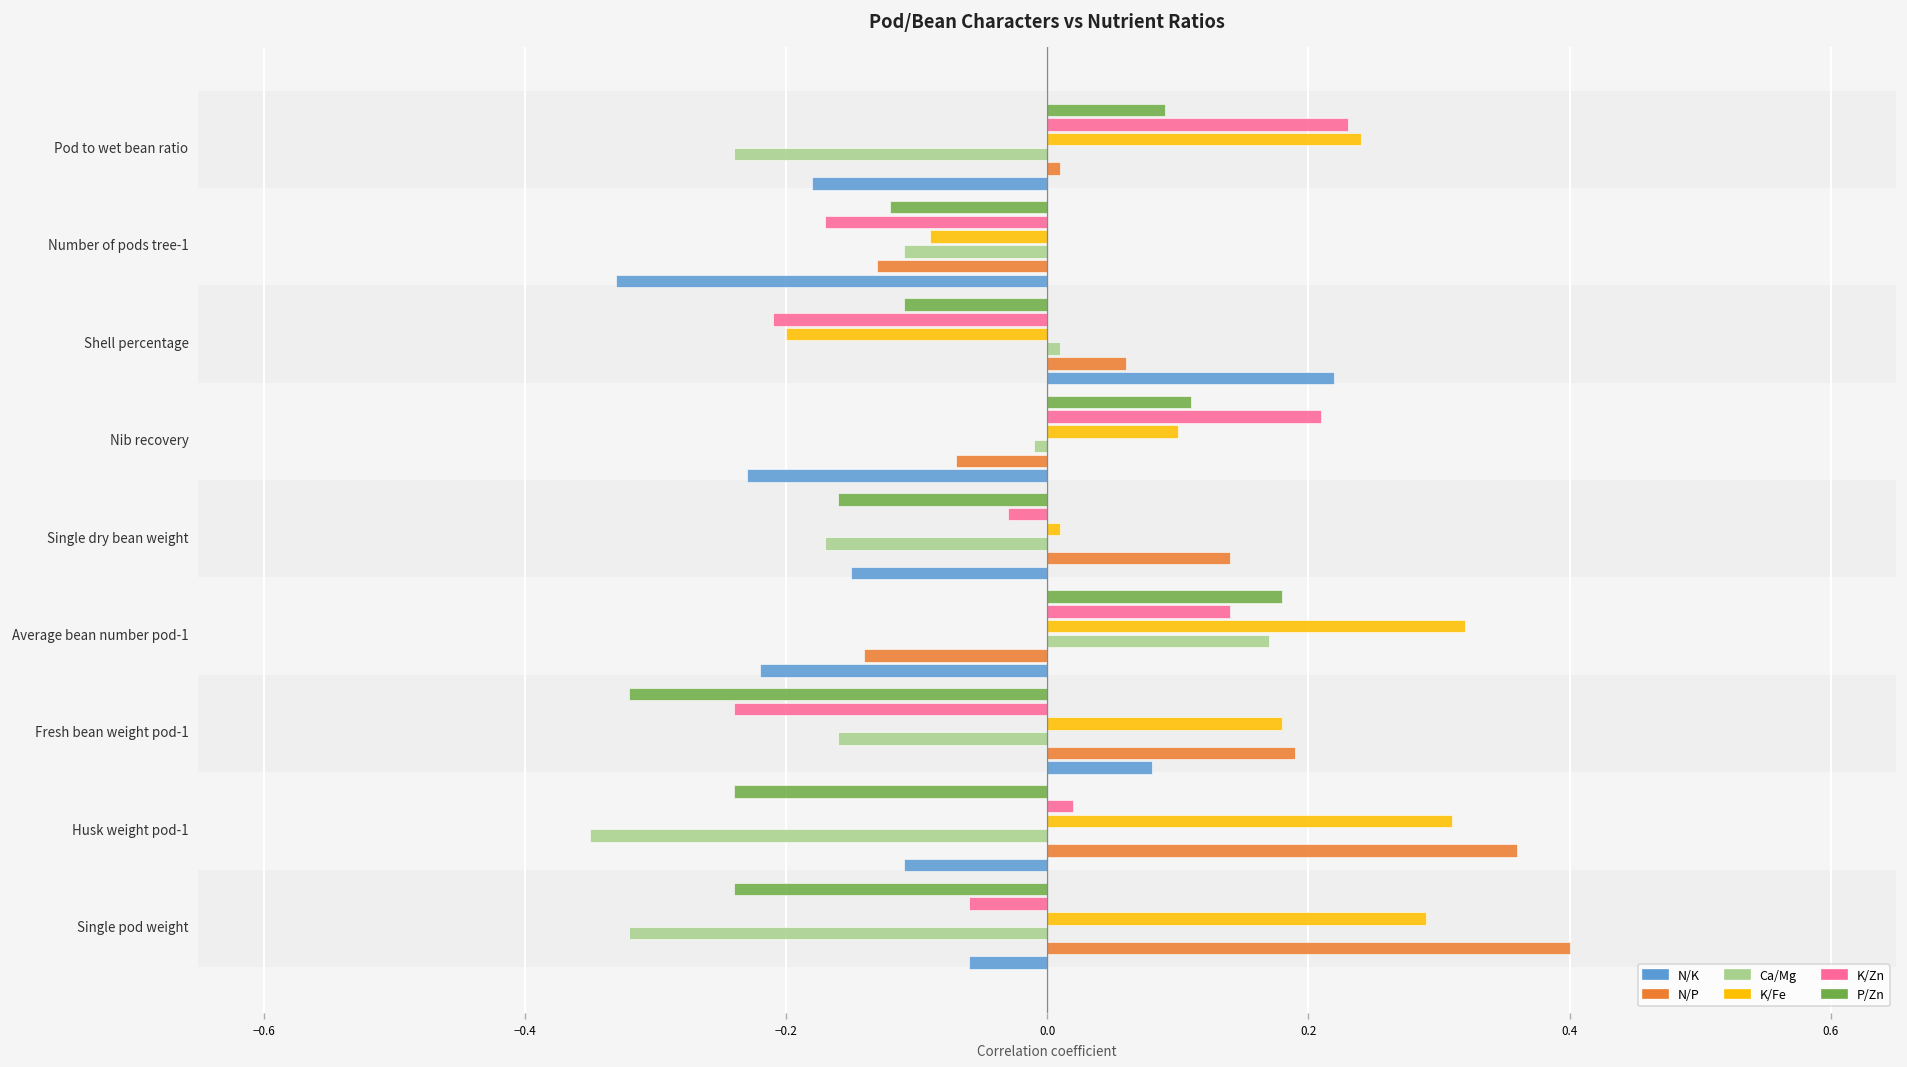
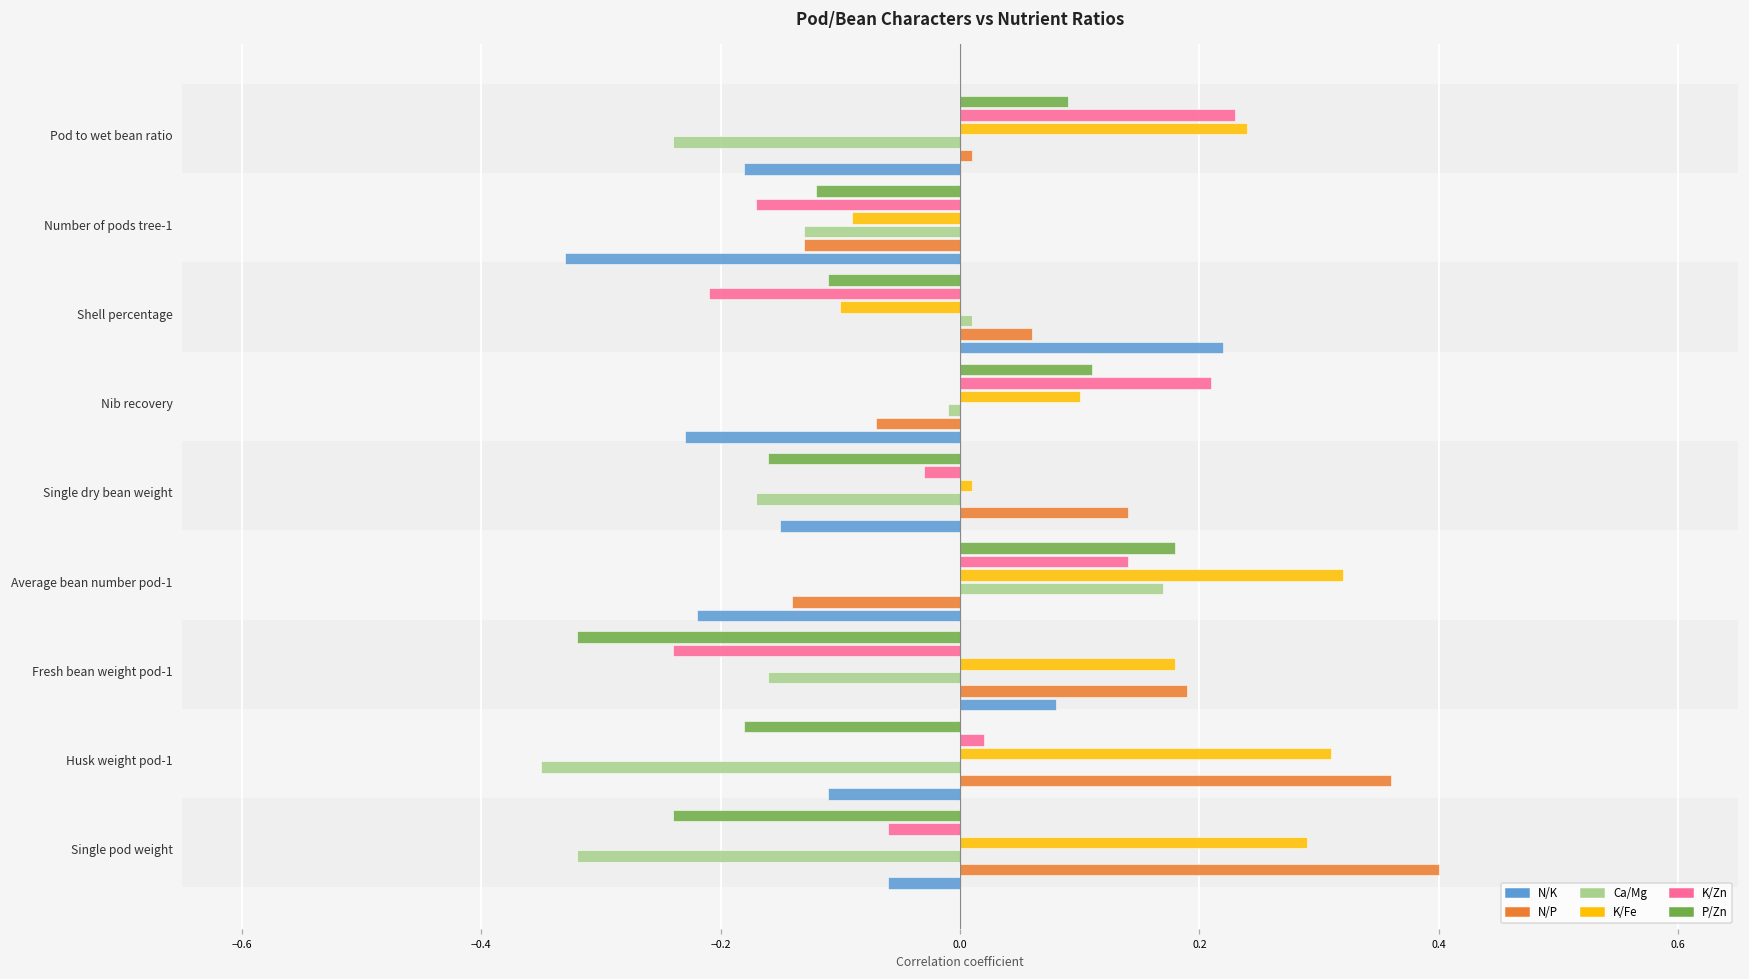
Ca/Mg, Number of pods tree-1: -0.11 -> -0.13
K/Fe, Shell percentage: -0.2 -> -0.1
P/Zn, Husk weight pod-1: -0.24 -> -0.18
